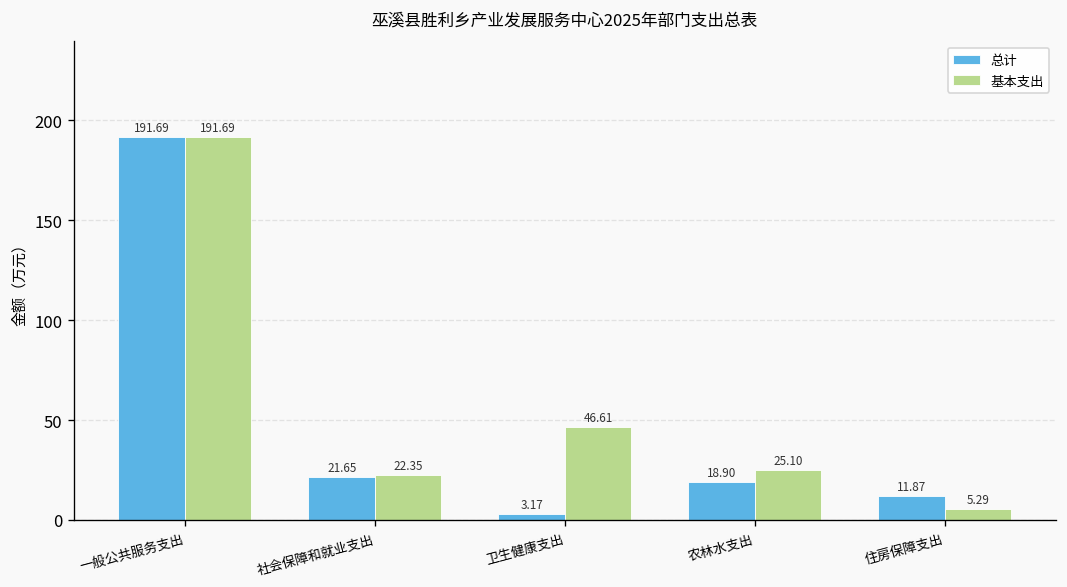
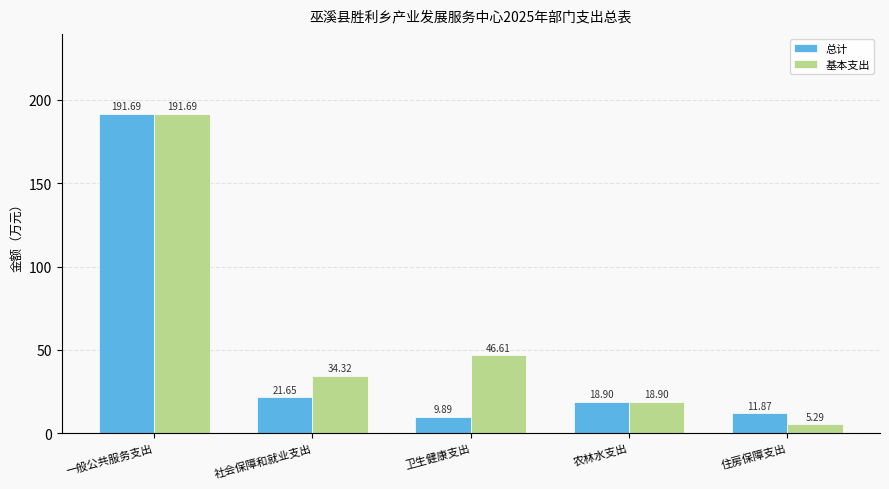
基本支出, 社会保障和就业支出: 22.35 -> 34.32
总计, 卫生健康支出: 3.17 -> 9.89
基本支出, 农林水支出: 25.10 -> 18.90
